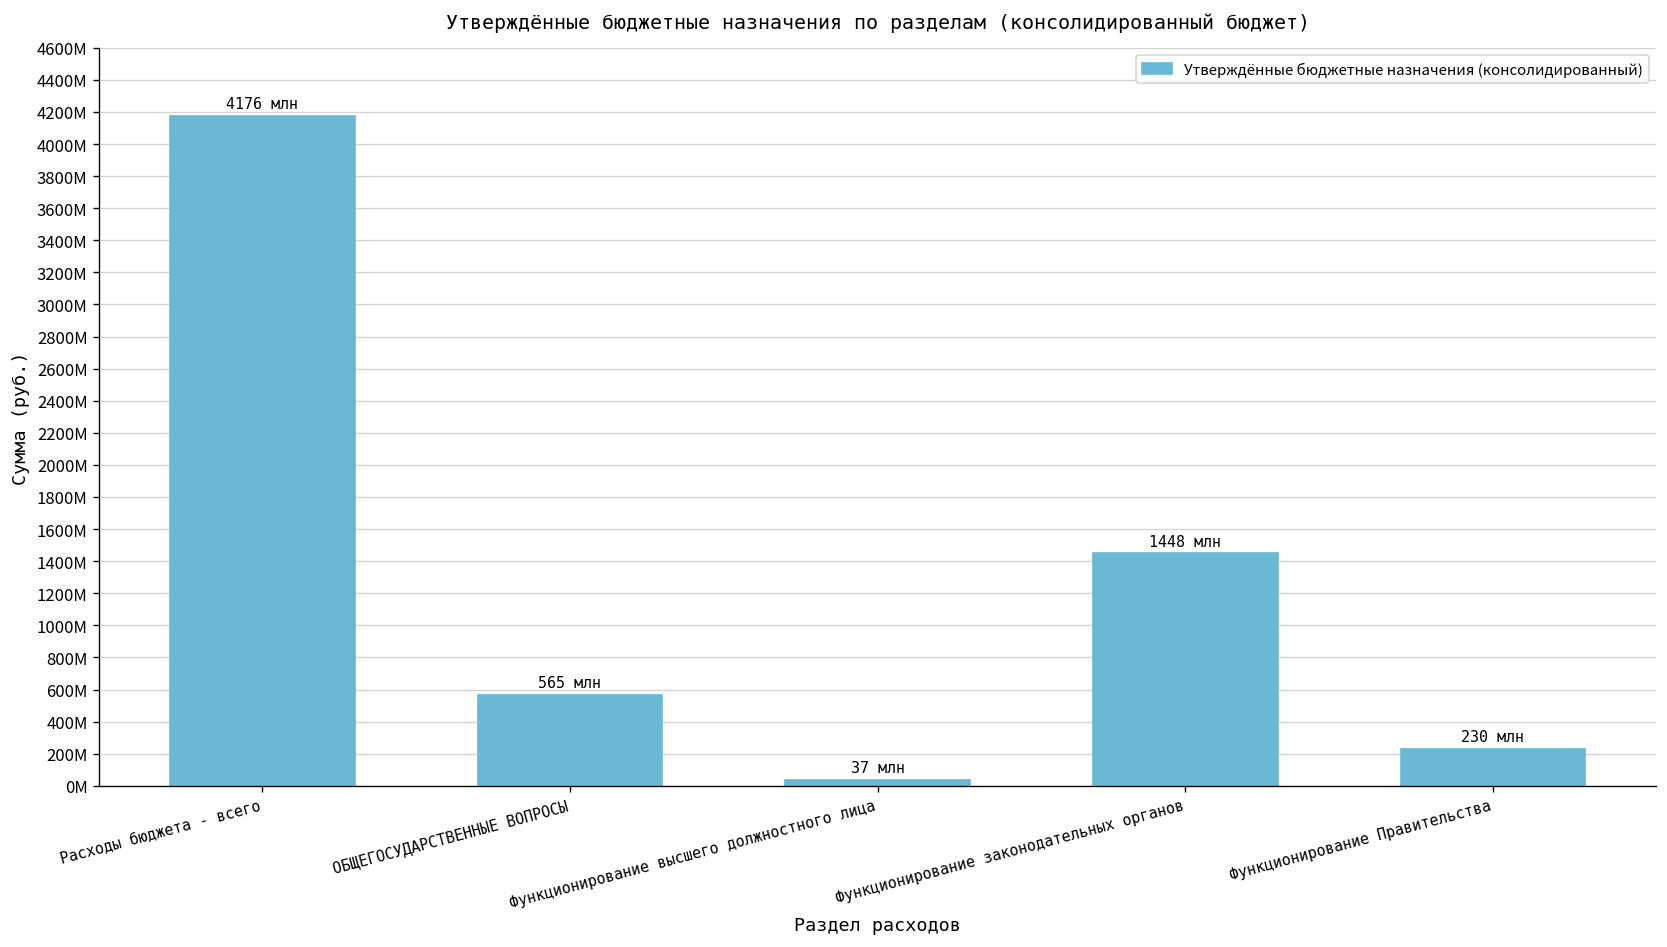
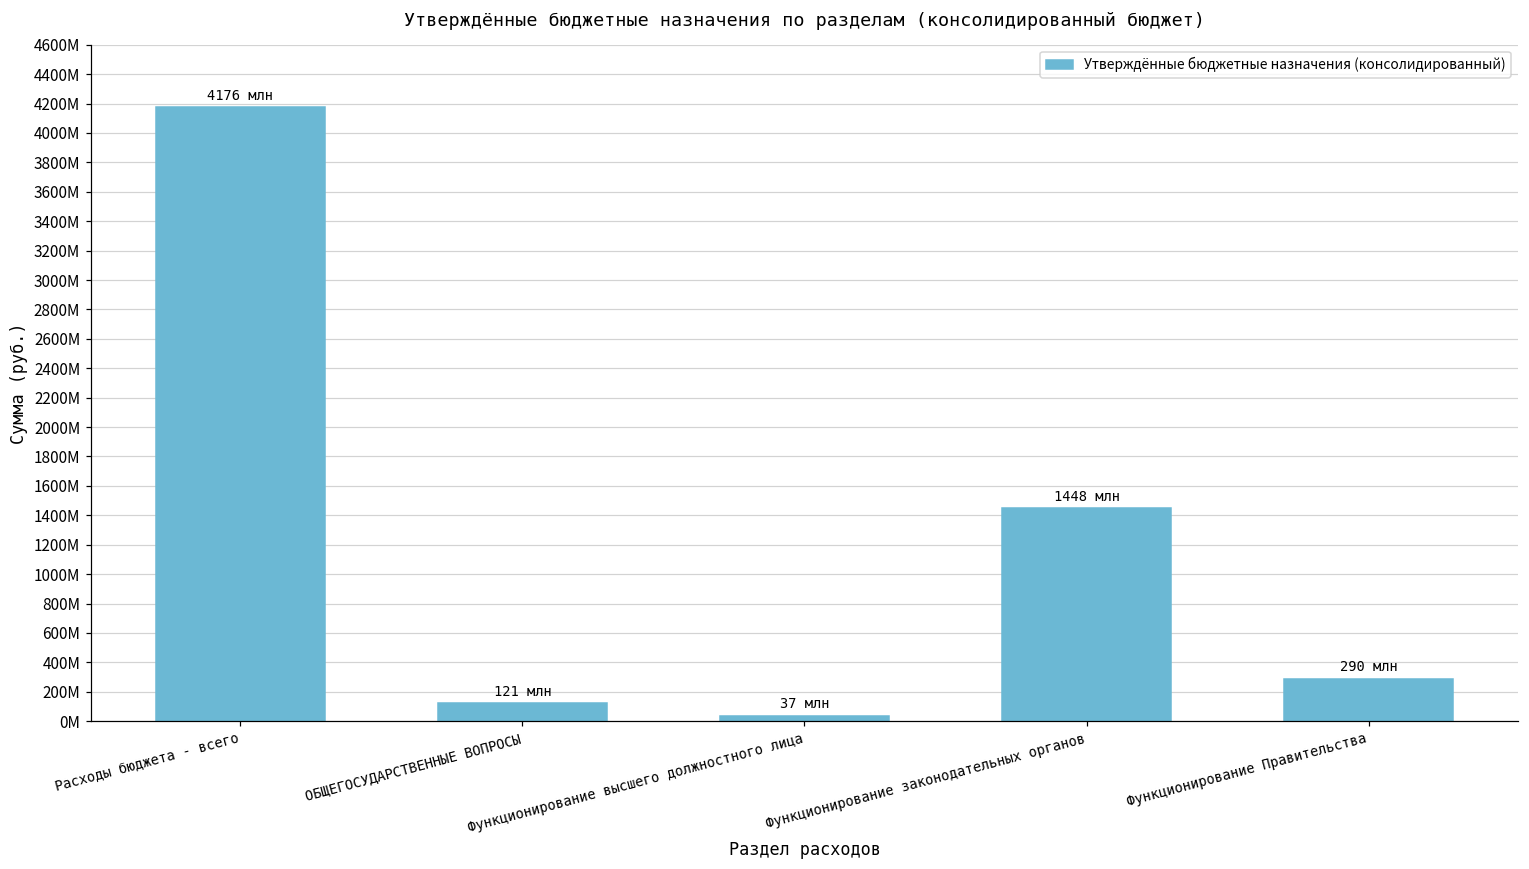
ОБЩЕГОСУДАРСТВЕННЫЕ ВОПРОСЫ: 565 -> 121
Функционирование Правительства: 230 -> 290
